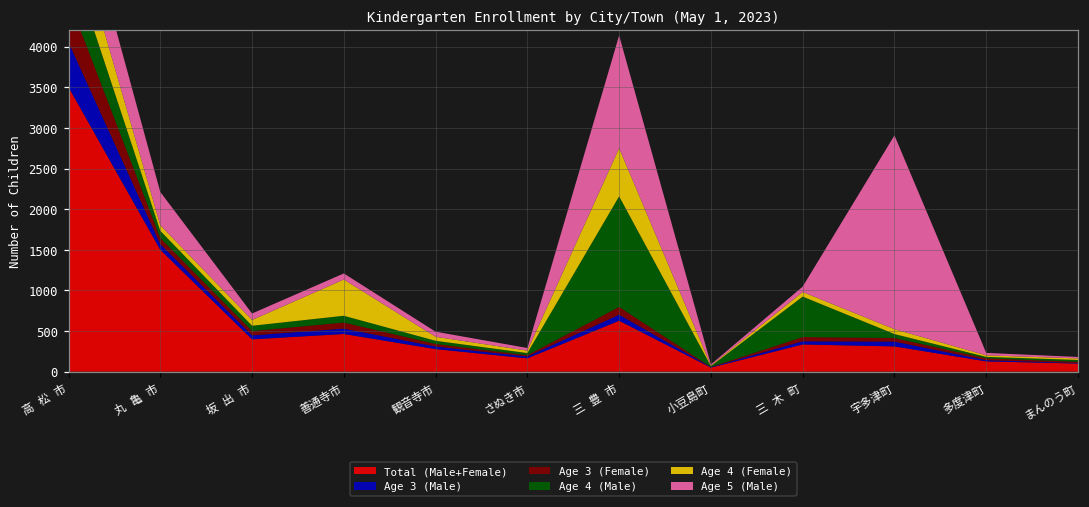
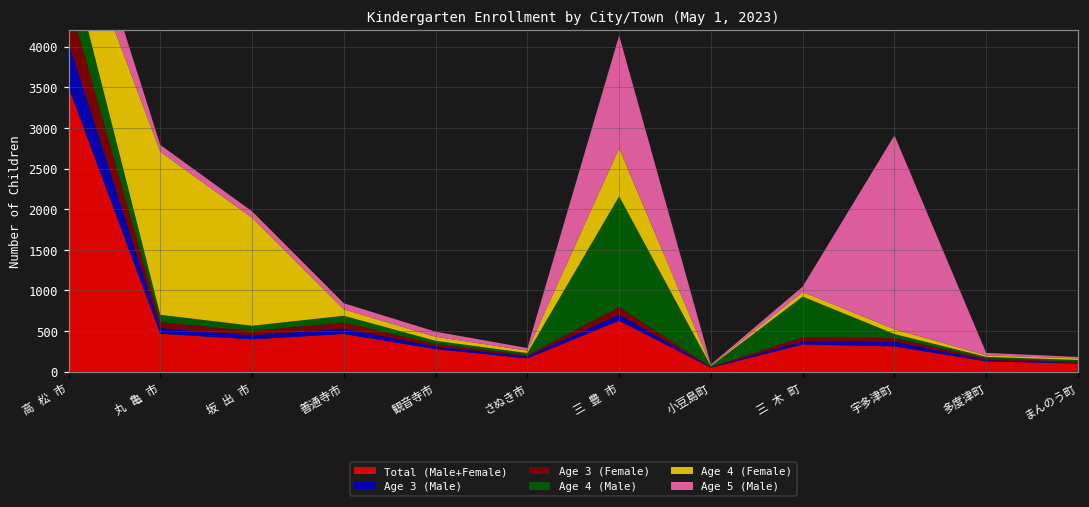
Total (Male+Female), 丸 亀 市: 1500 -> 500
Age 4 (Female), 丸 亀 市: 100 -> 2000
Age 5 (Male), 丸 亀 市: 400 -> 100
Age 4 (Female), 坂 出 市: 100 -> 1300
Age 4 (Female), 善通寺市: 400 -> 100
